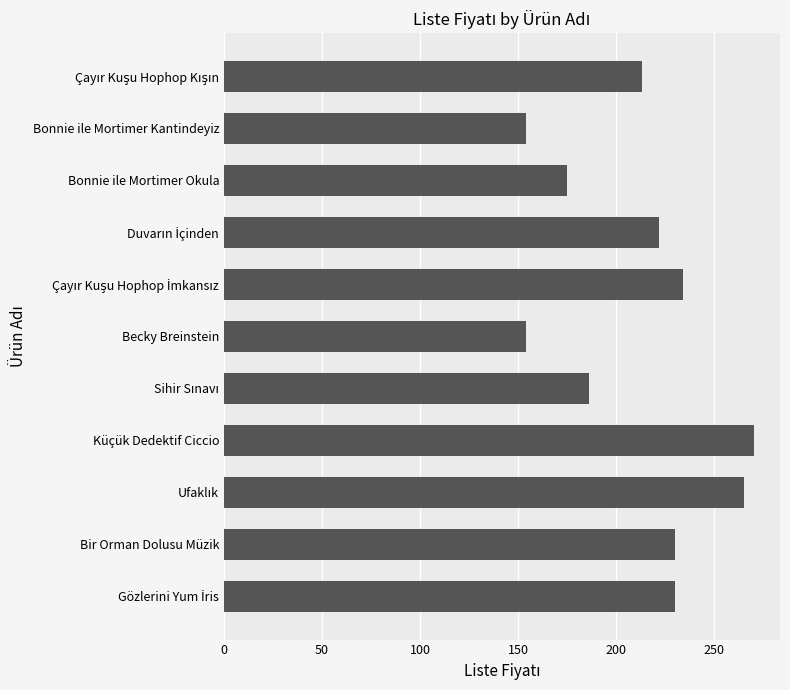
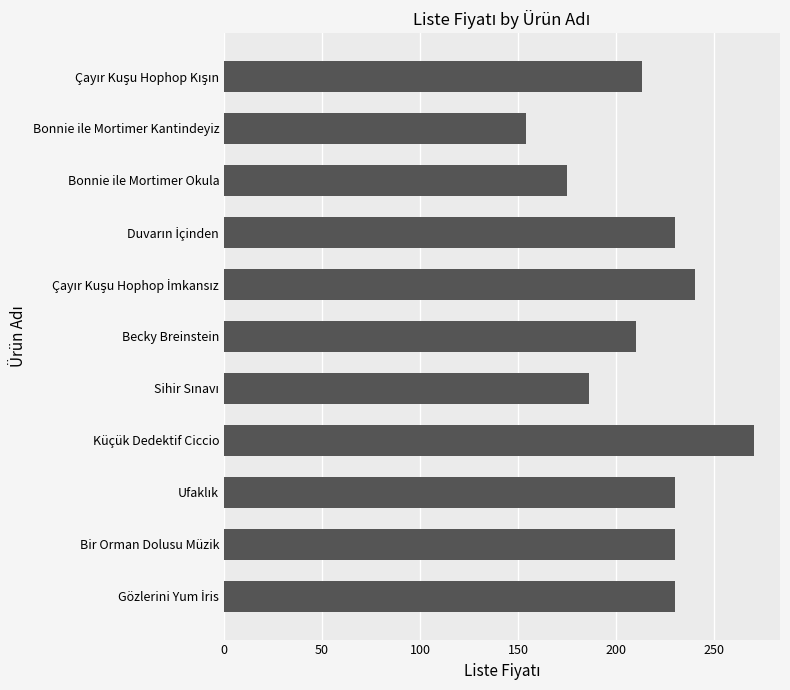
Duvarın İçinden: 222 -> 230
Çayır Kuşu Hophop İmkansız: 234 -> 240
Becky Breinstein: 154 -> 210
Ufaklık: 265 -> 230
